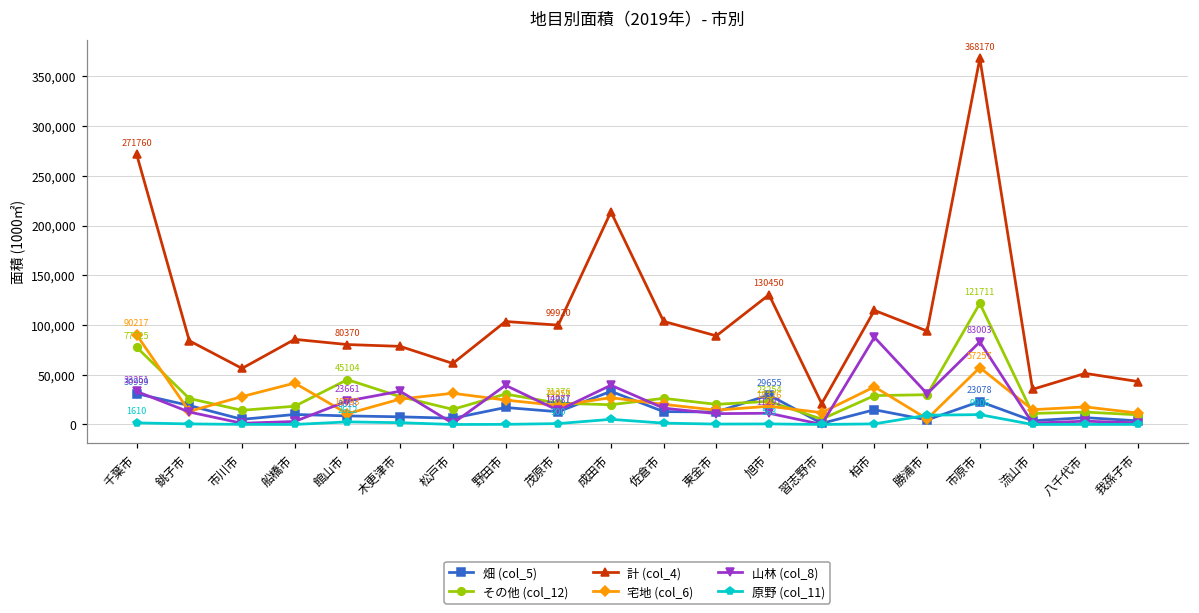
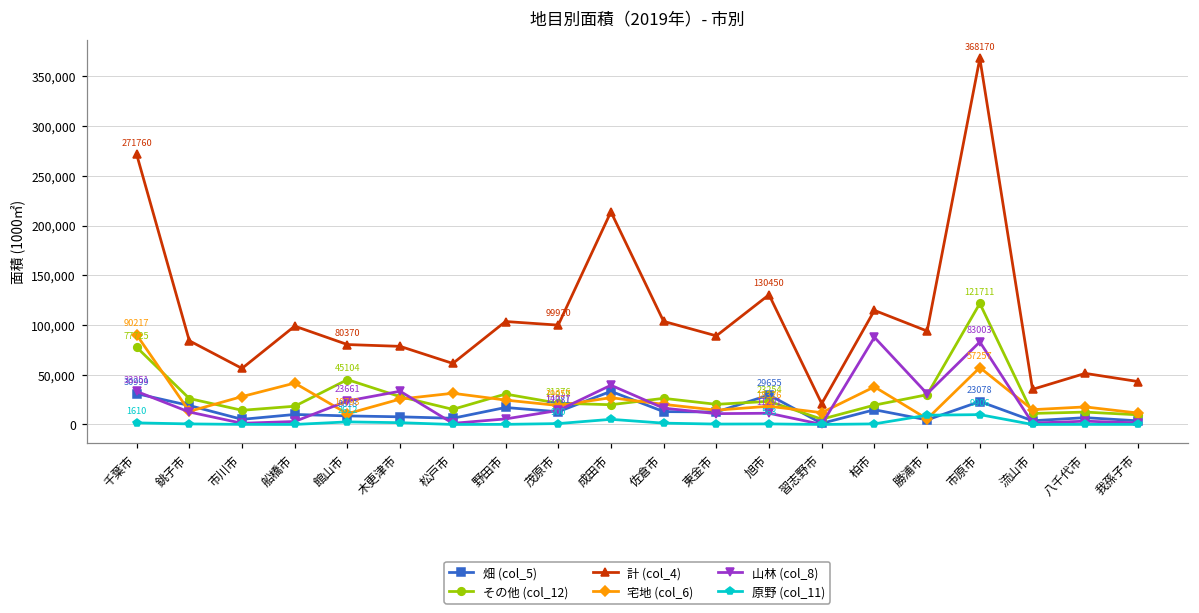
計 (col_4), 船橋市: 90,000 -> 100,000
山林 (col_8), 野田市: 40,000 -> 10,000
その他 (col_12), 柏市: 30,000 -> 20,000
